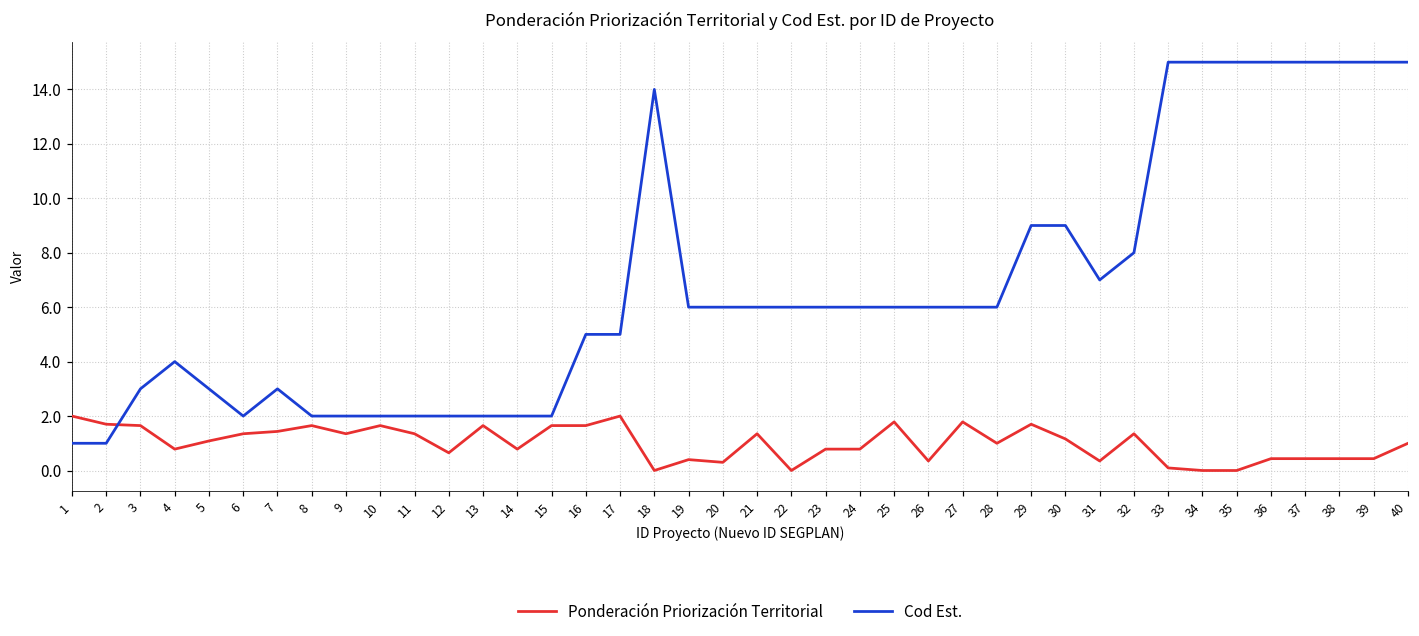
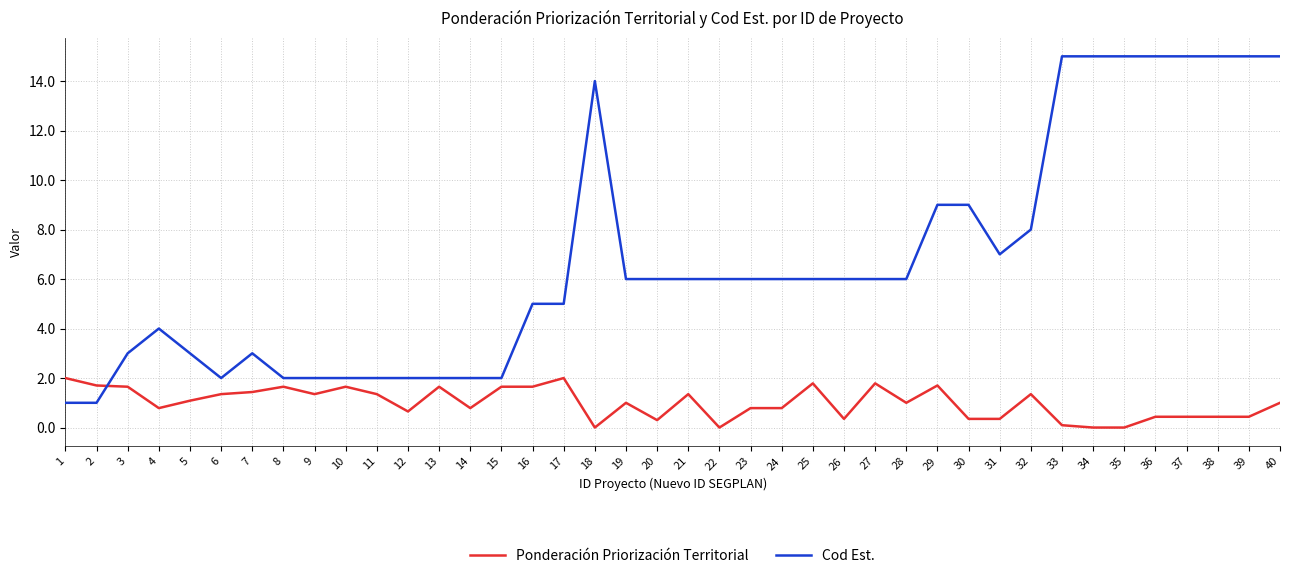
Ponderación Priorización Territorial, 19: 0.4 -> 1.0
Ponderación Priorización Territorial, 30: 1.2 -> 0.4
